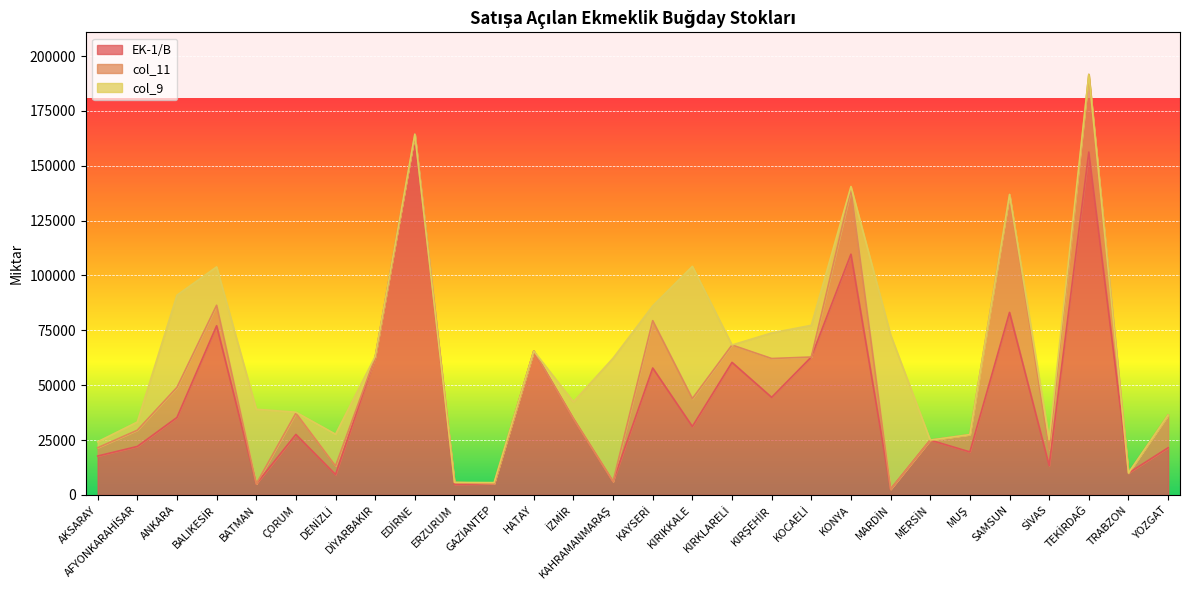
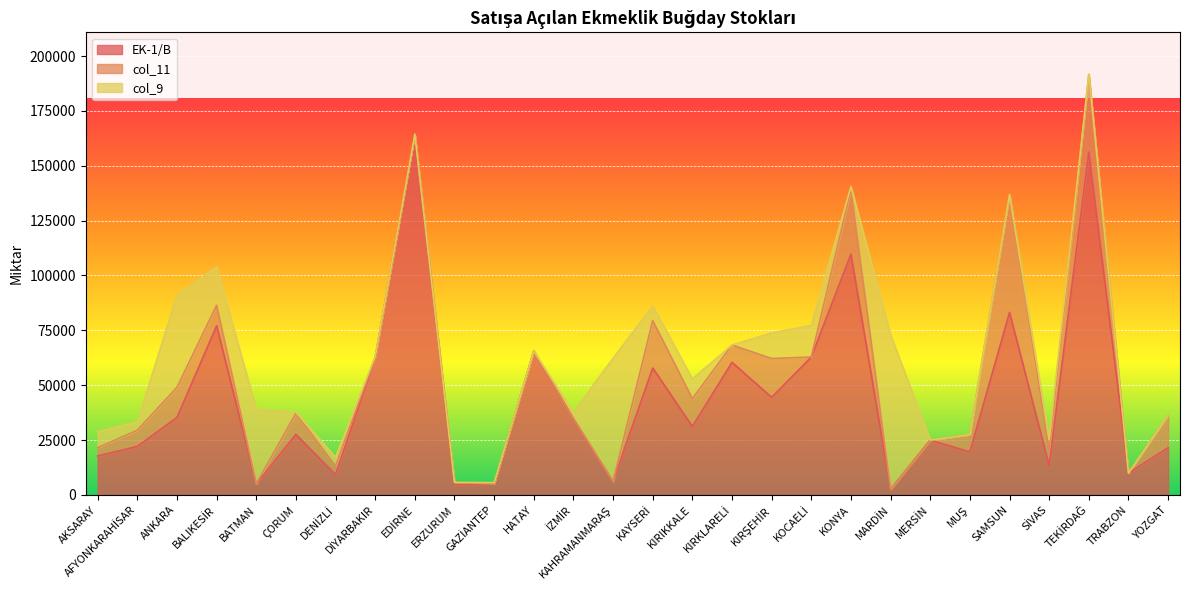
col_9, AKSARAY: 3000 -> 7000
col_9, DENİZLİ: 14000 -> 4000
col_9, İZMİR: 8000 -> 3000
col_9, KIRIKKALE: 60000 -> 9000
